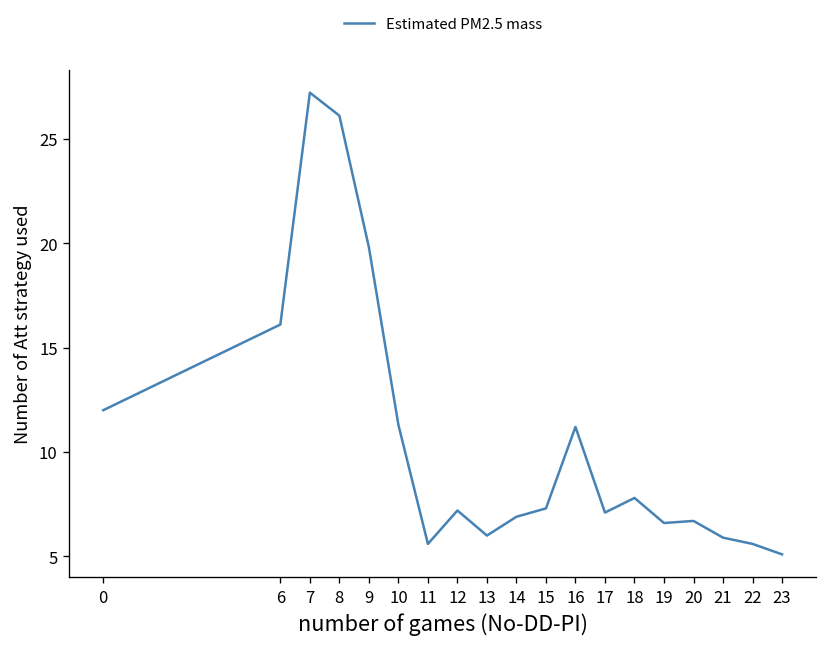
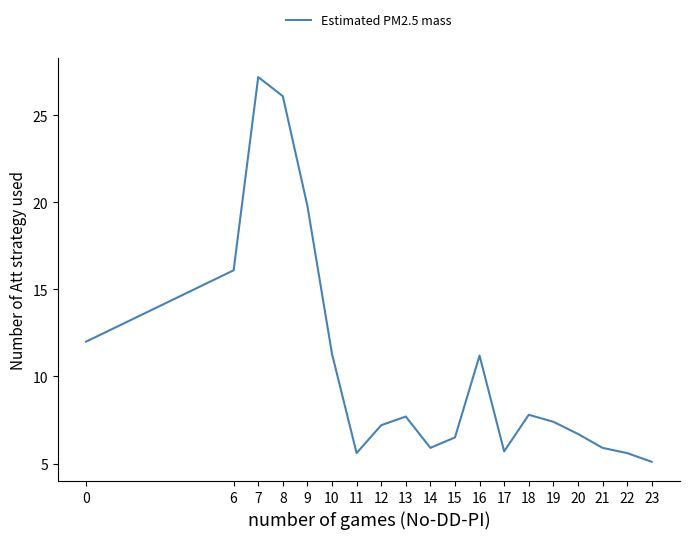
13: 6.0 -> 7.7
14: 6.9 -> 5.9
15: 7.3 -> 6.5
17: 7.1 -> 5.7
19: 6.6 -> 7.4
